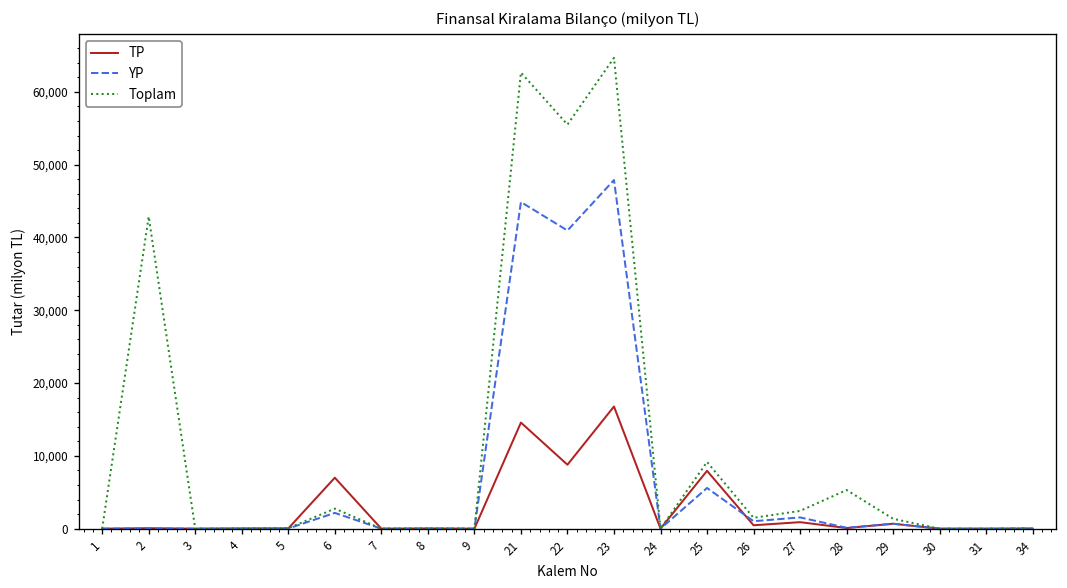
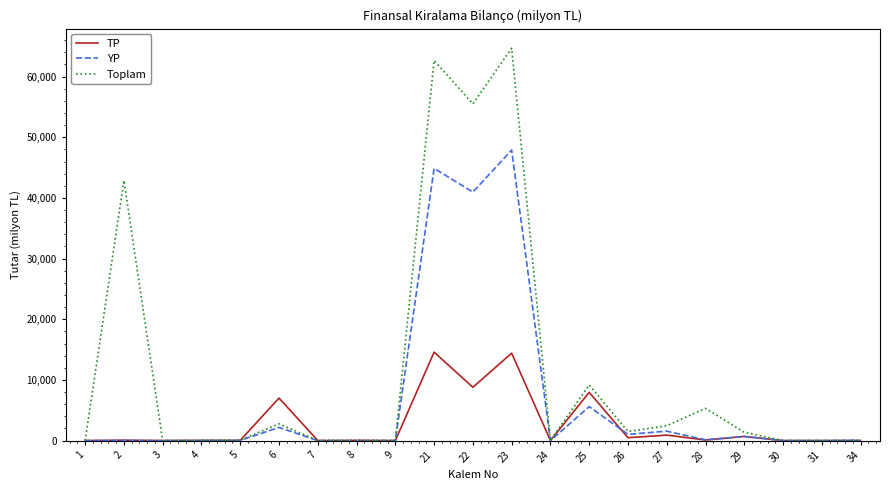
TP, 23: 17,000 -> 14,000
